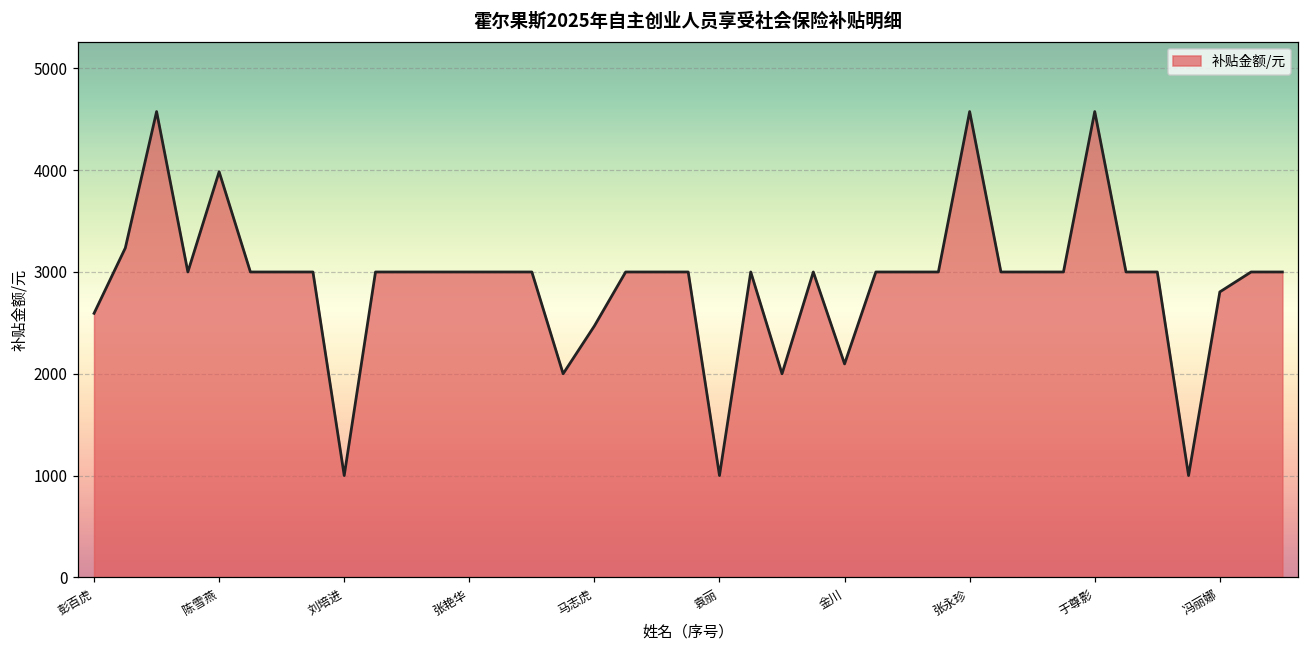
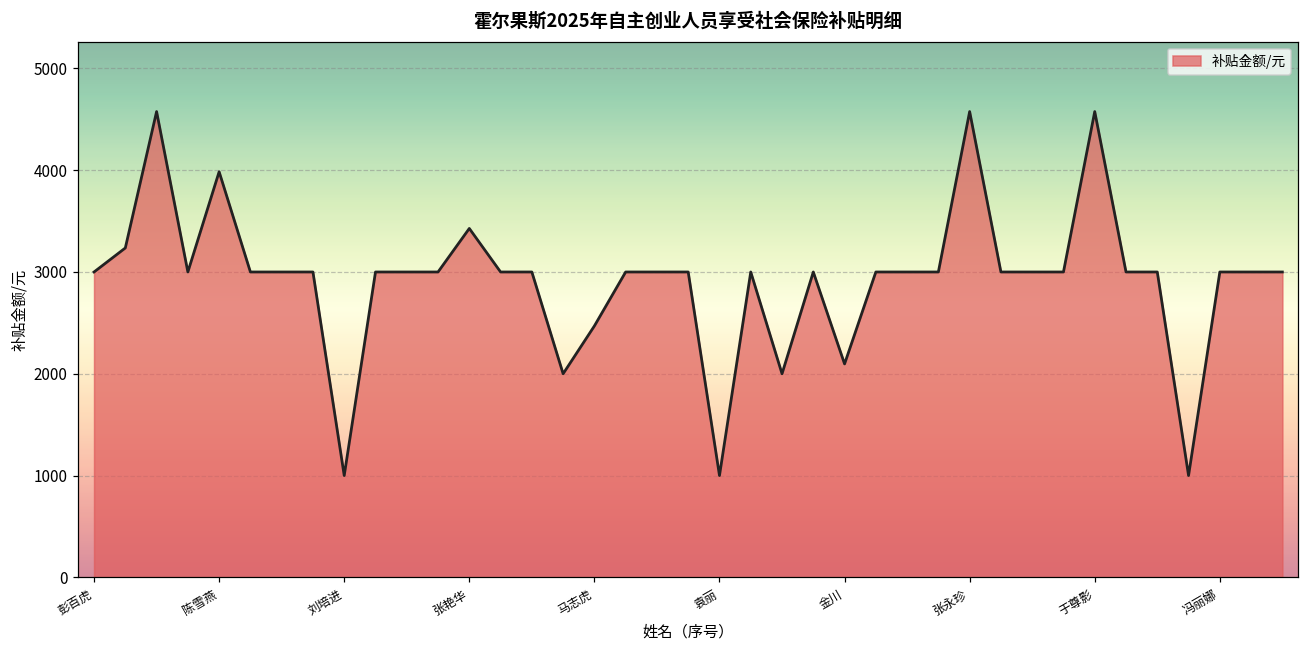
彭百虎: 2600 -> 3000
张艳华: 3000 -> 3400
冯丽娜: 2800 -> 3000
